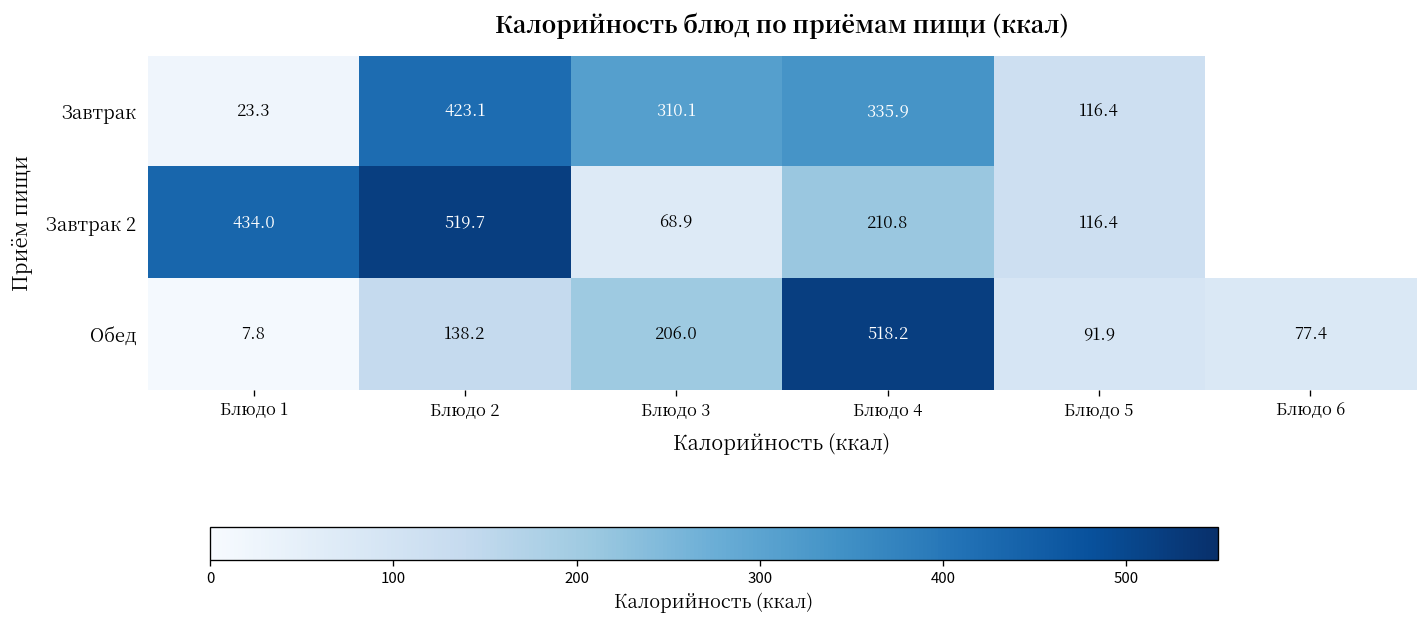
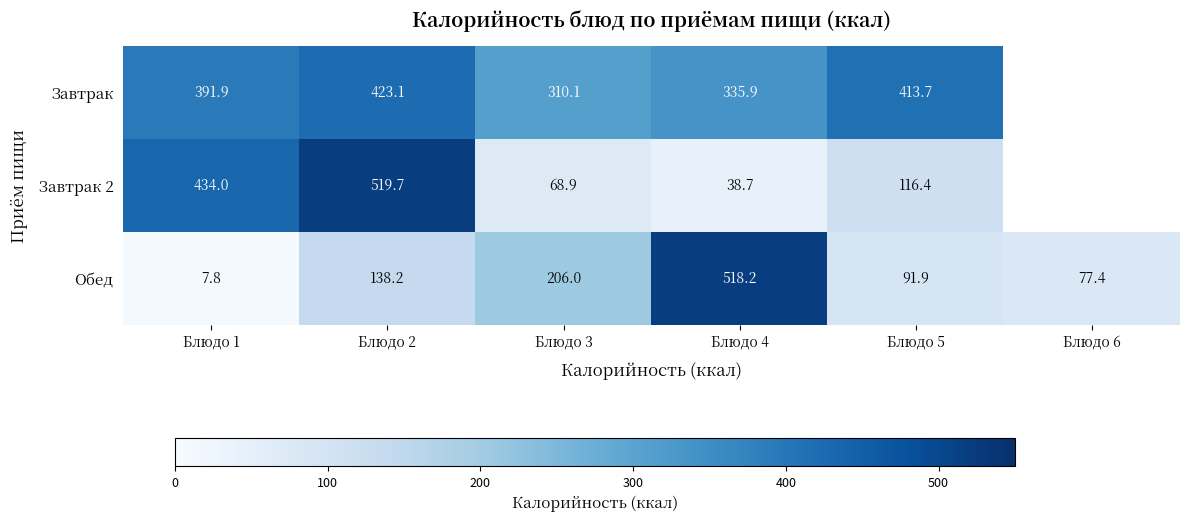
Завтрак, Блюдо 1: 23.3 -> 391.9
Завтрак, Блюдо 5: 116.4 -> 413.7
Завтрак 2, Блюдо 4: 210.8 -> 38.7
